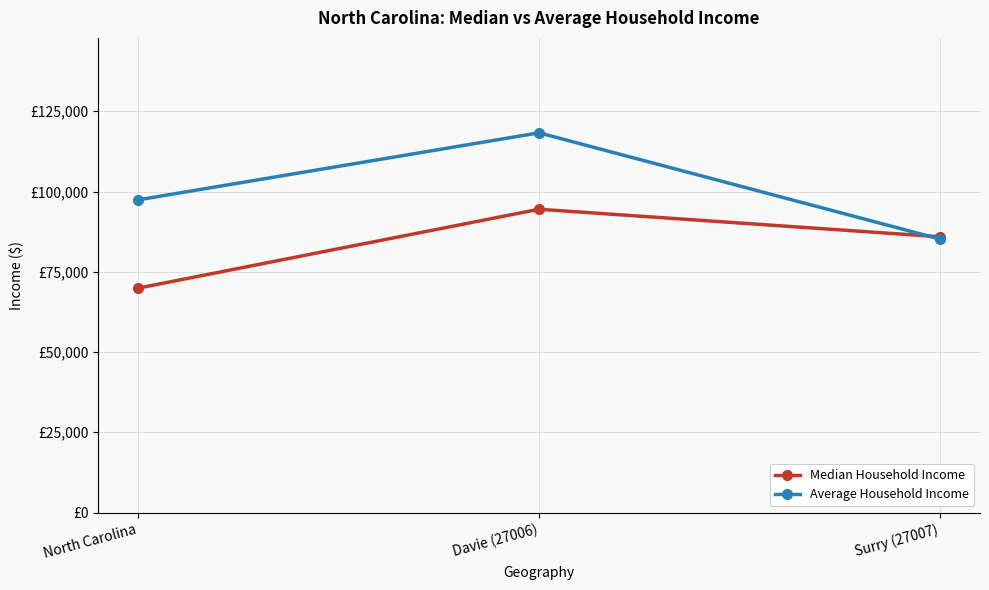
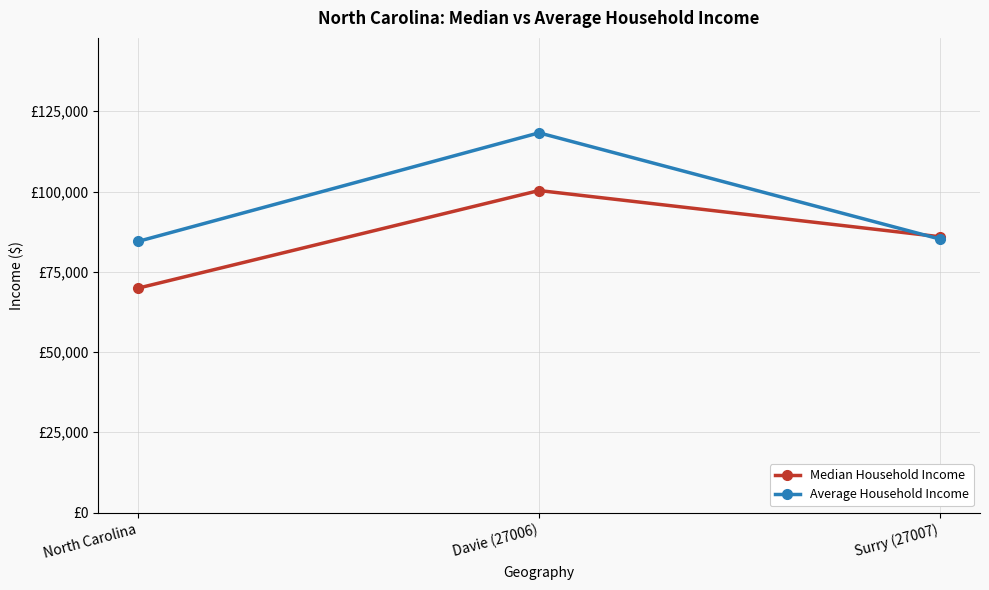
Average Household Income, North Carolina: £97,000 -> £84,000
Median Household Income, Davie (27006): £94,000 -> £100,000
